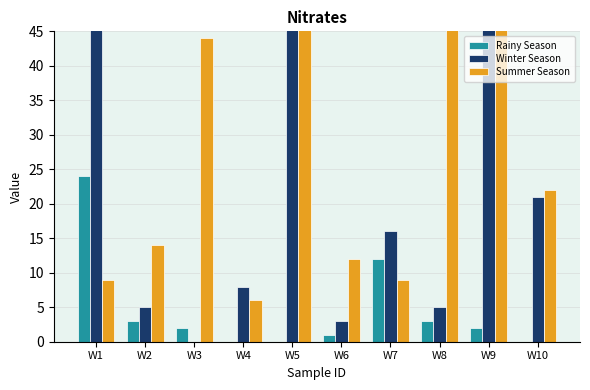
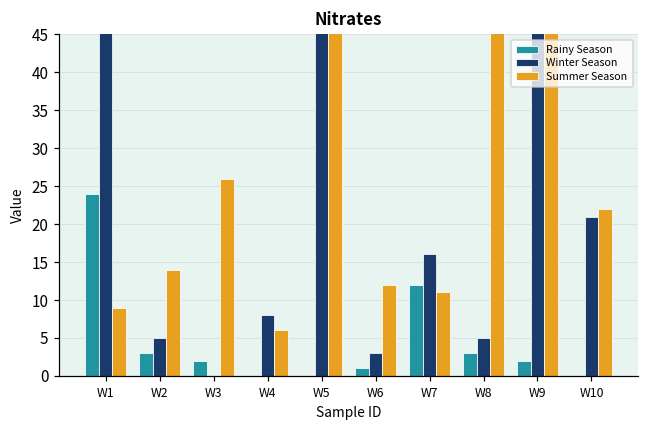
Summer Season, W3: 44 -> 26
Summer Season, W7: 9 -> 11
